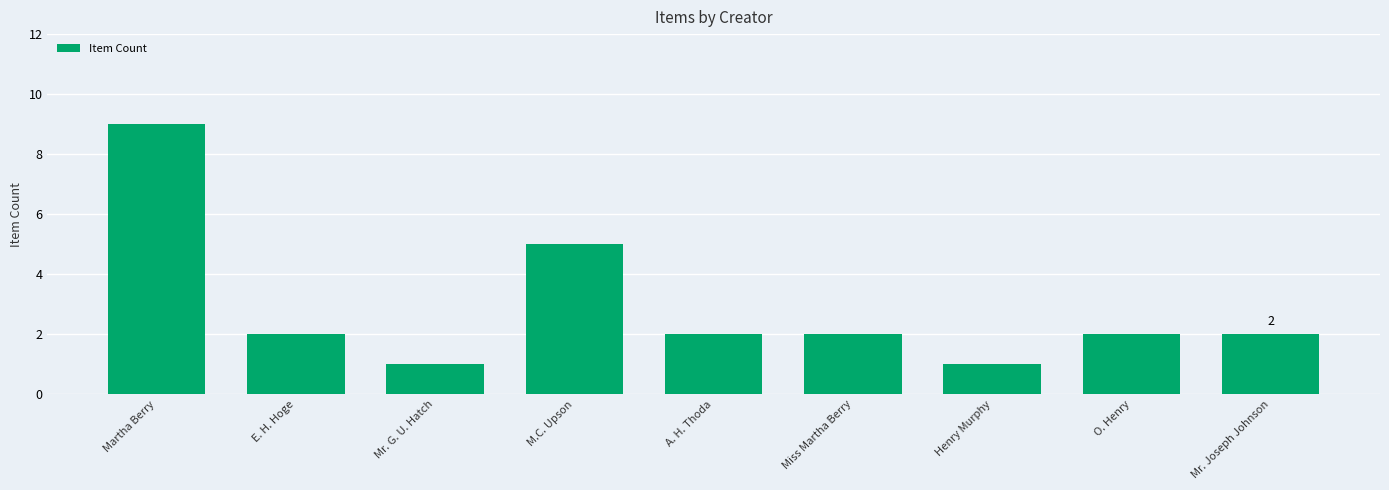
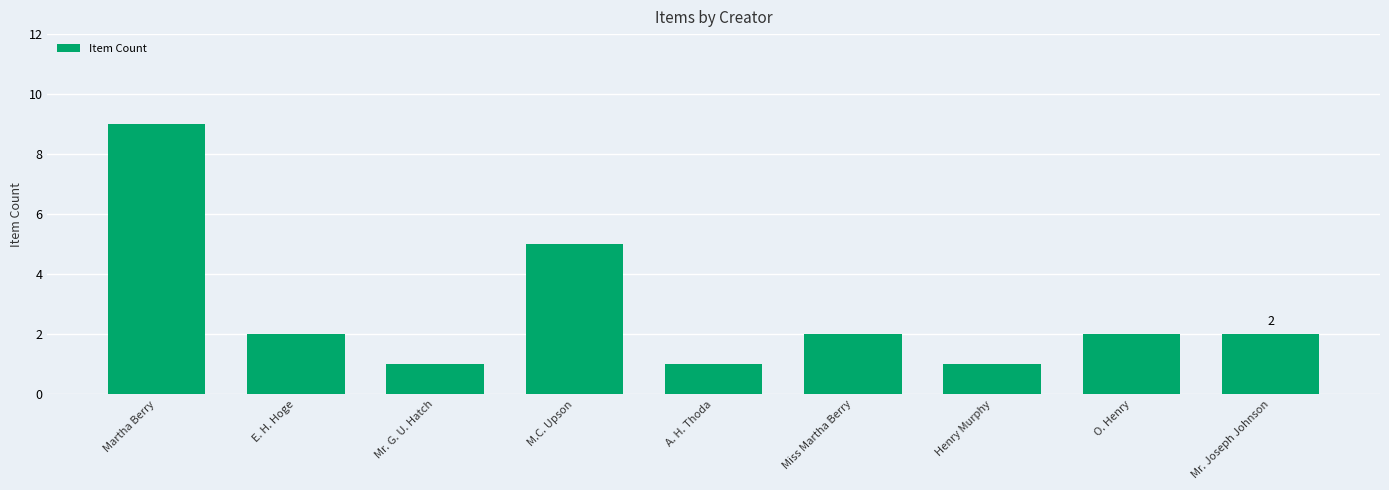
A. H. Thoda: 2 -> 1
